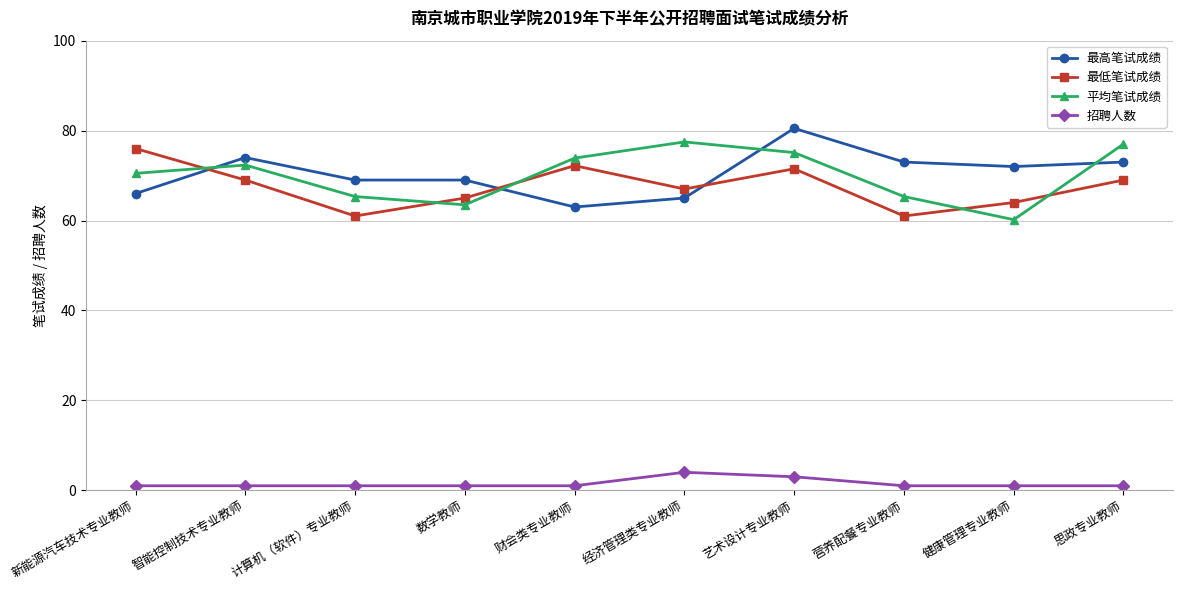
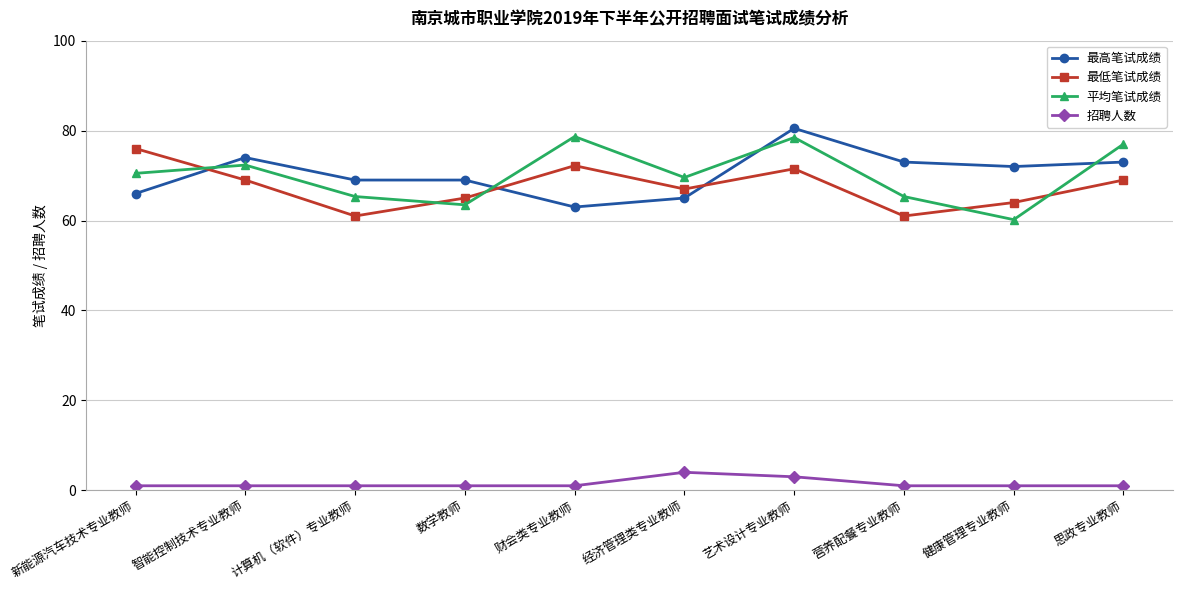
平均笔试成绩, 财会类专业教师: 74 -> 79
平均笔试成绩, 经济管理类专业教师: 77 -> 70
平均笔试成绩, 艺术设计专业教师: 75 -> 78
